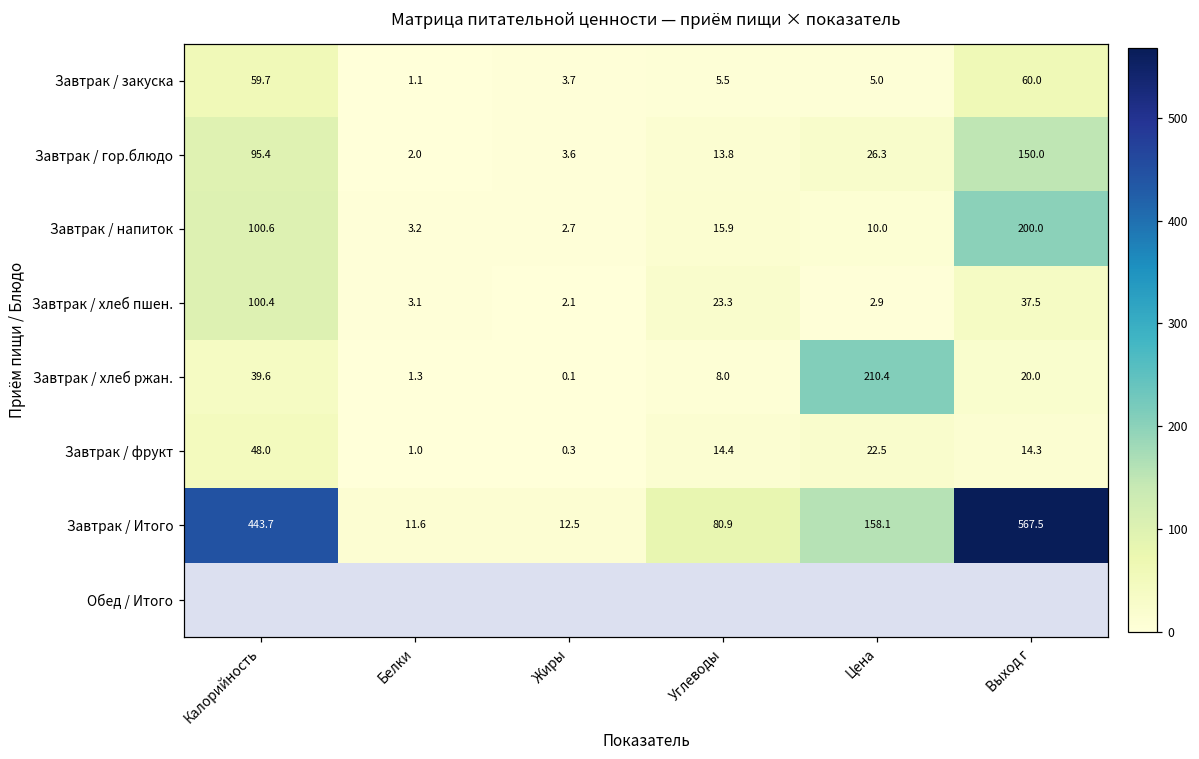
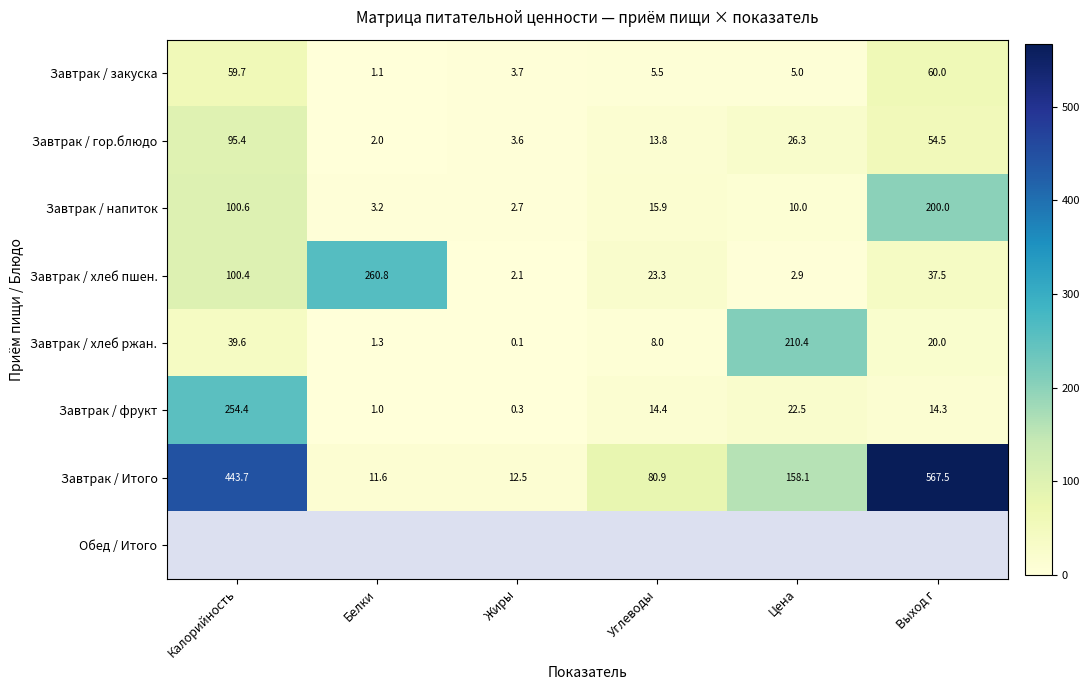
Завтрак / гор.блюдо, Выход г: 150.0 -> 54.5
Завтрак / хлеб пшен., Белки: 3.1 -> 260.8
Завтрак / фрукт, Калорийность: 48.0 -> 254.4
